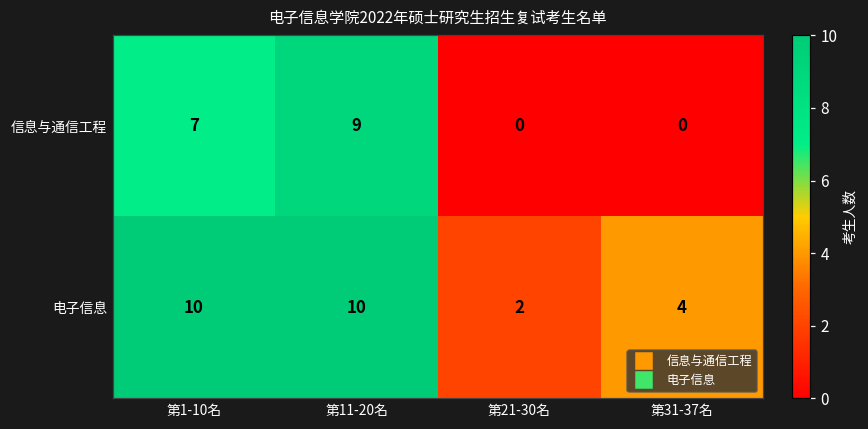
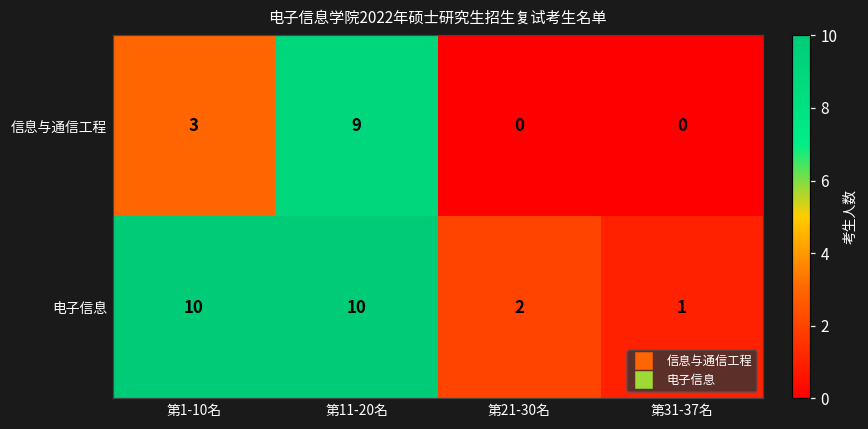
信息与通信工程, 第1-10名: 7 -> 3
电子信息, 第31-37名: 4 -> 1
